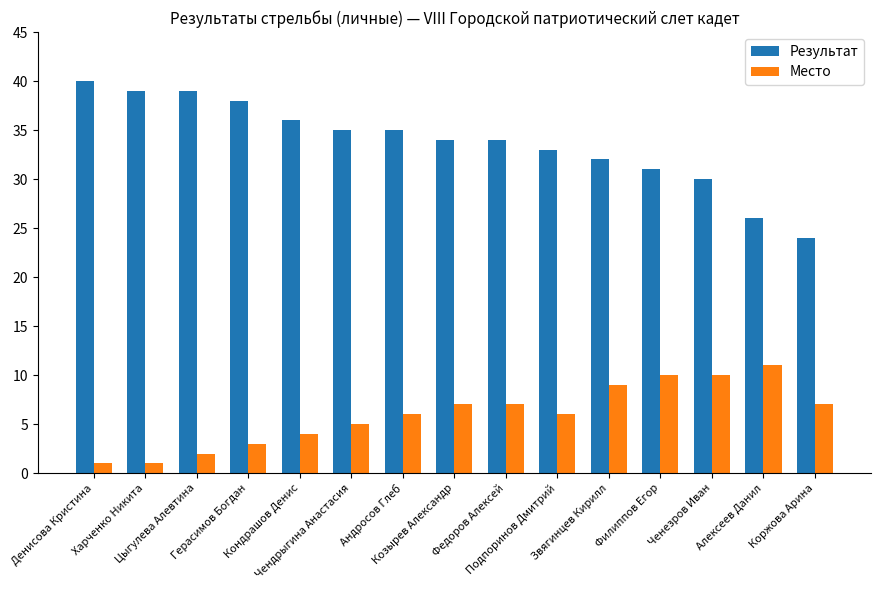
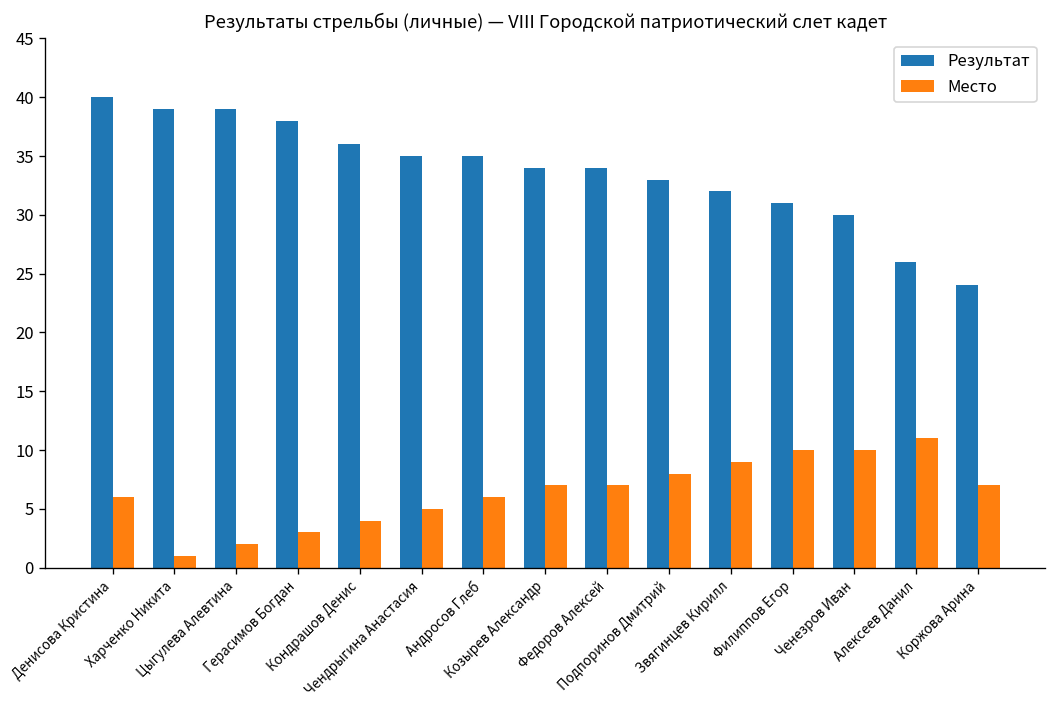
Место, Денисова Кристина: 1 -> 6
Место, Подпоринов Дмитрий: 6 -> 8
